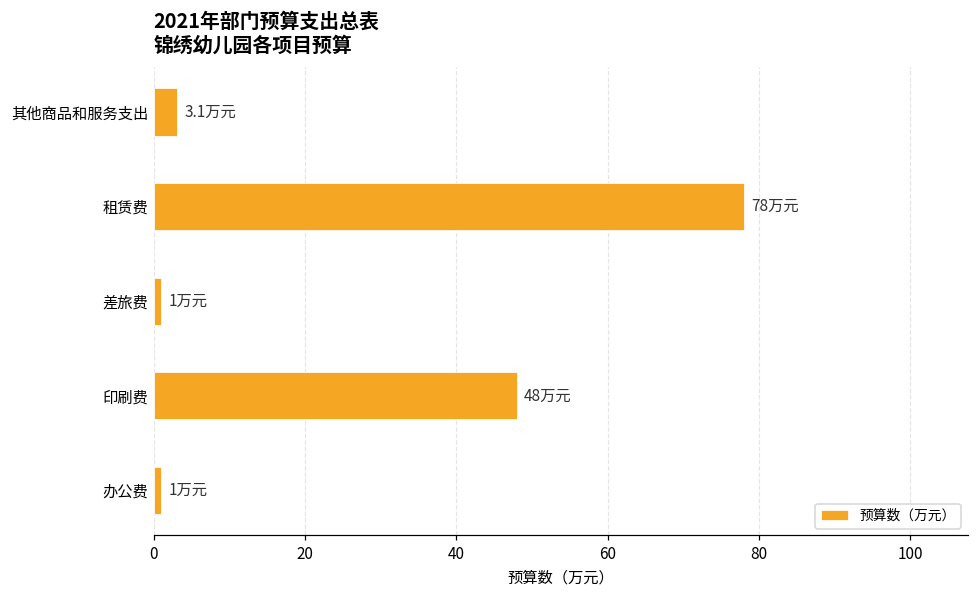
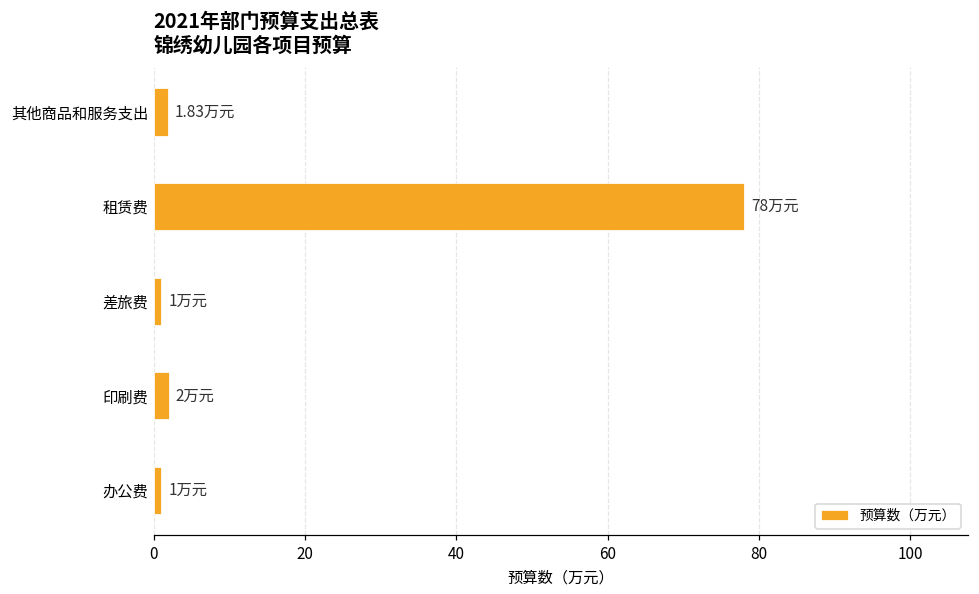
其他商品和服务支出: 3.1 -> 1.83
印刷费: 48 -> 2
